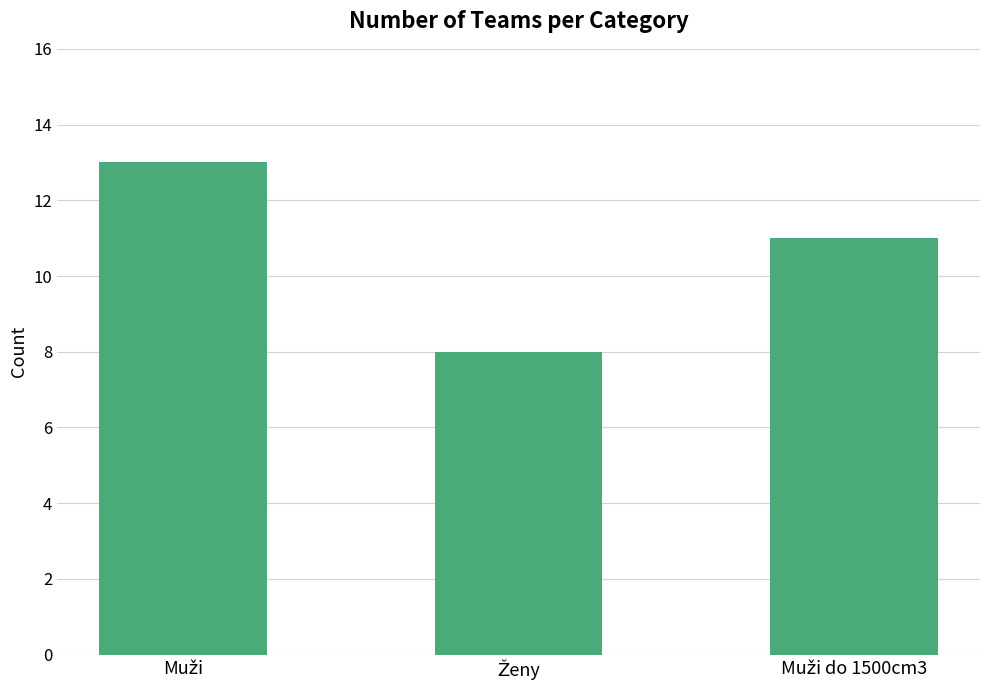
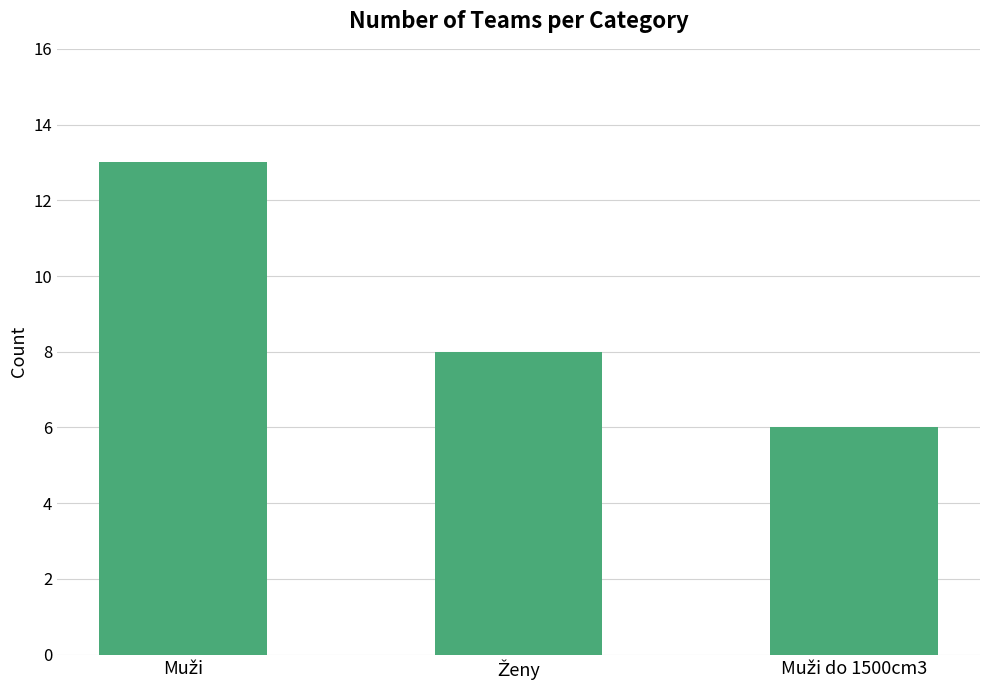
Muži do 1500cm3: 11 -> 6
